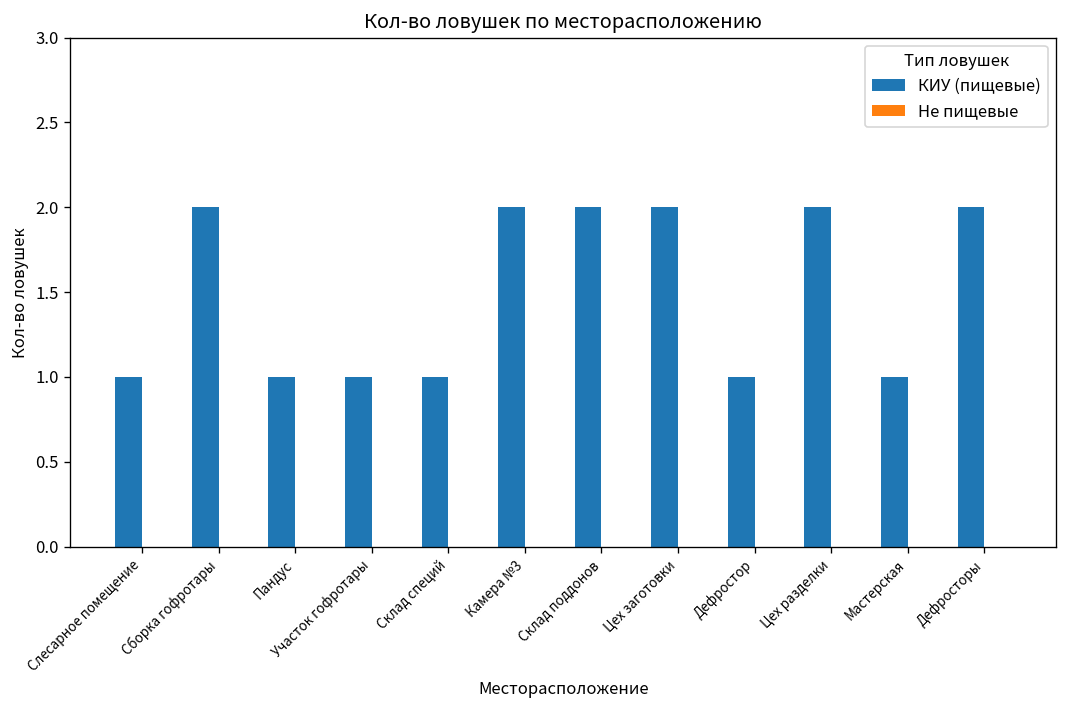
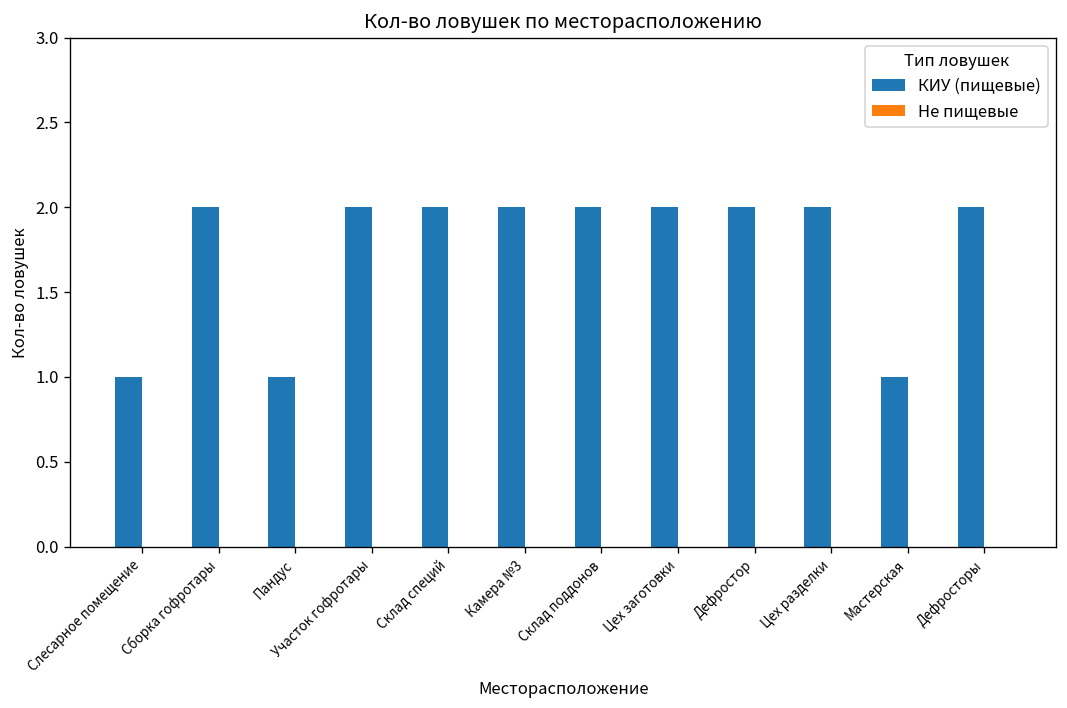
КИУ (пищевые), Участок гофротары: 1 -> 2
КИУ (пищевые), Склад специй: 1 -> 2
КИУ (пищевые), Дефростор: 1 -> 2
